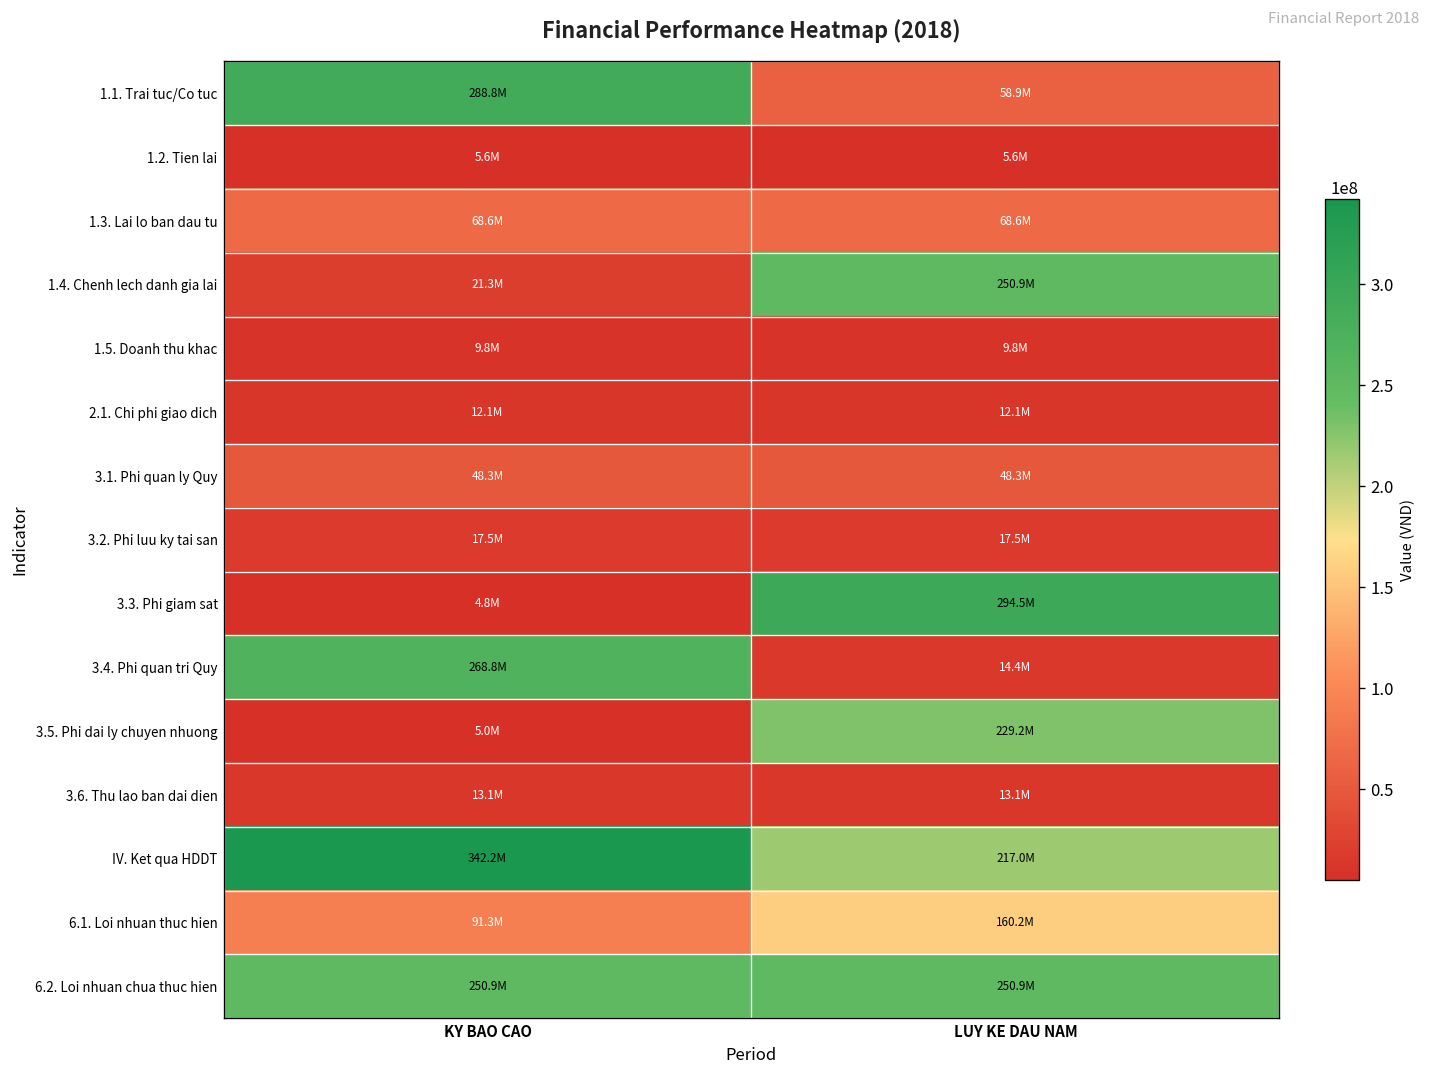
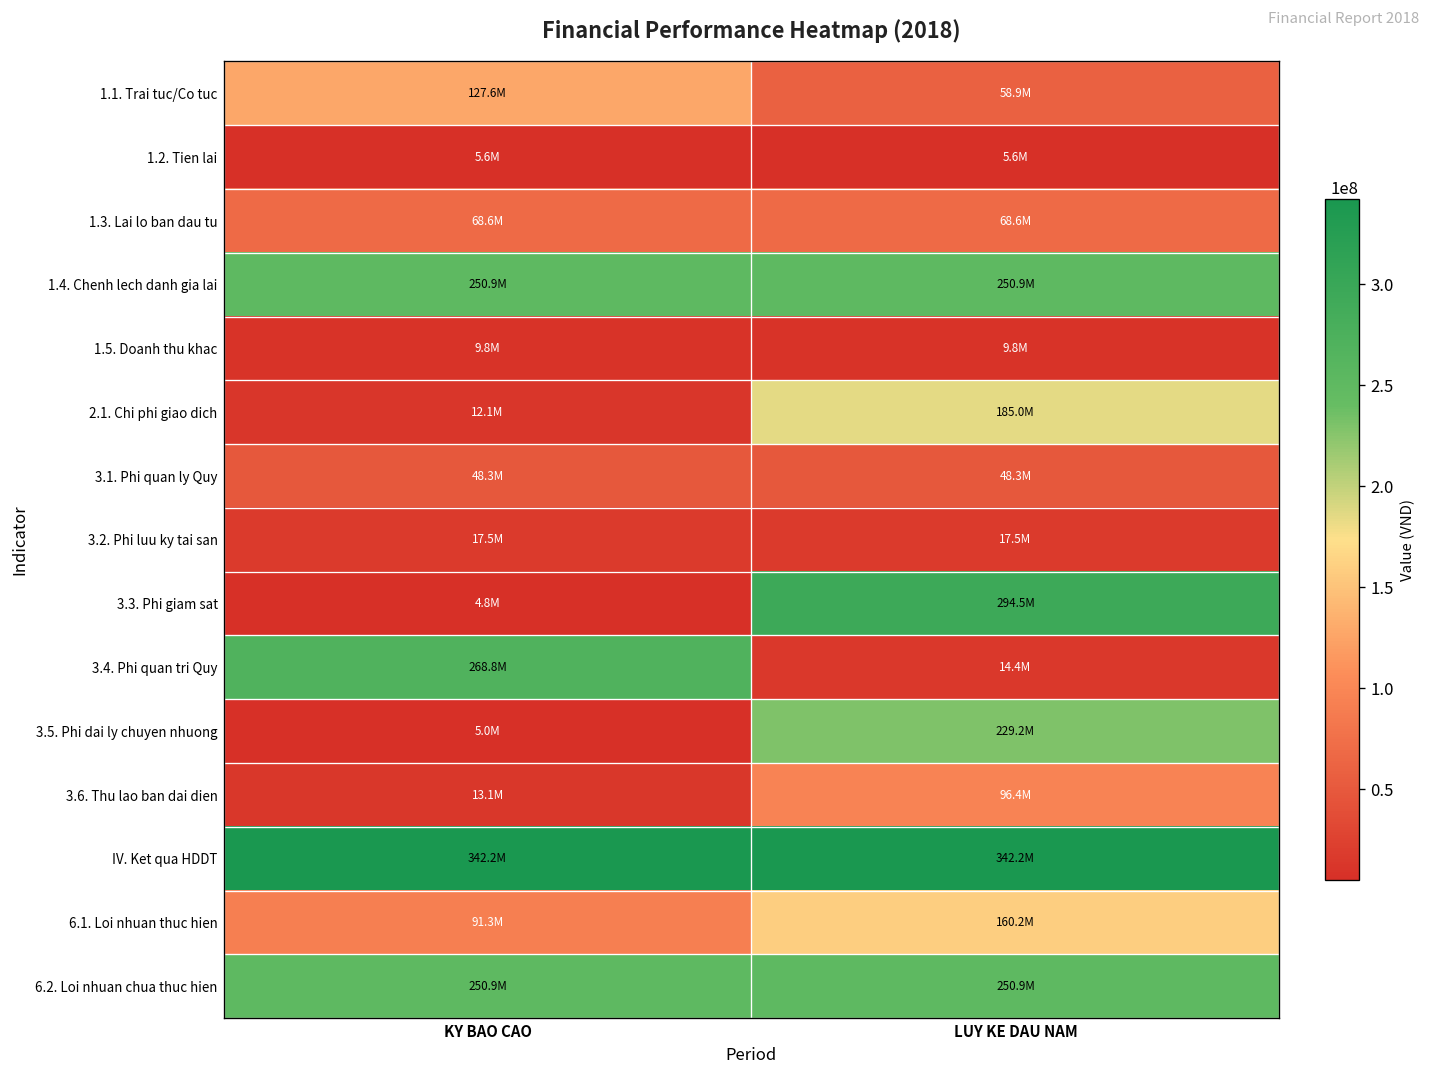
1.1. Trai tuc/Co tuc, KY BAO CAO: 288.8M -> 127.6M
1.4. Chenh lech danh gia lai, KY BAO CAO: 21.3M -> 250.9M
2.1. Chi phi giao dich, LUY KE DAU NAM: 12.1M -> 185.0M
3.6. Thu lao ban dai dien, LUY KE DAU NAM: 13.1M -> 96.4M
IV. Ket qua HDDT, LUY KE DAU NAM: 217.0M -> 342.2M
